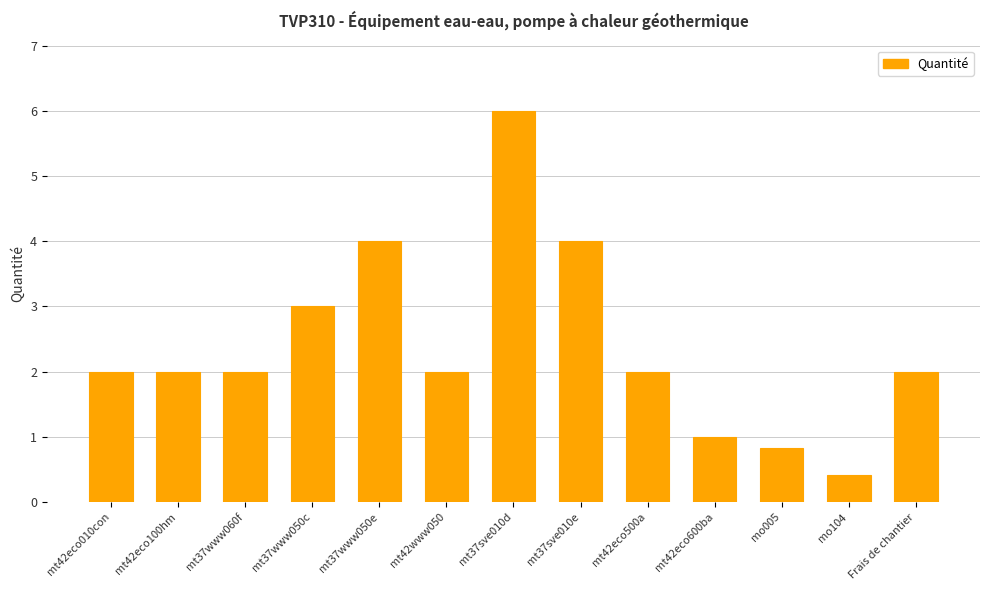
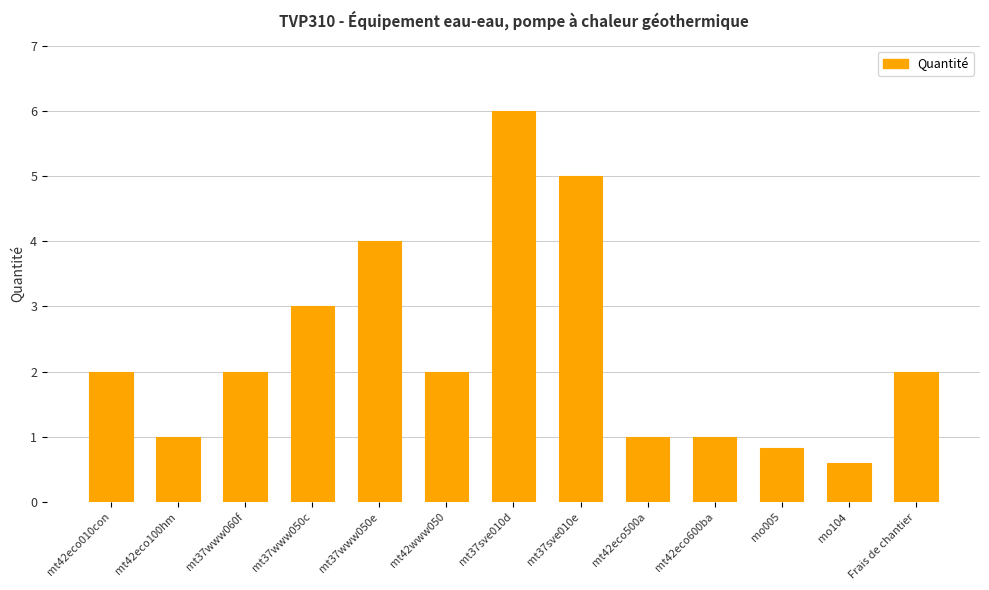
mt42eco100hm: 2 -> 1
mt37sve010e: 4 -> 5
mt42eco500a: 2 -> 1
mo104: 0.4 -> 0.6
